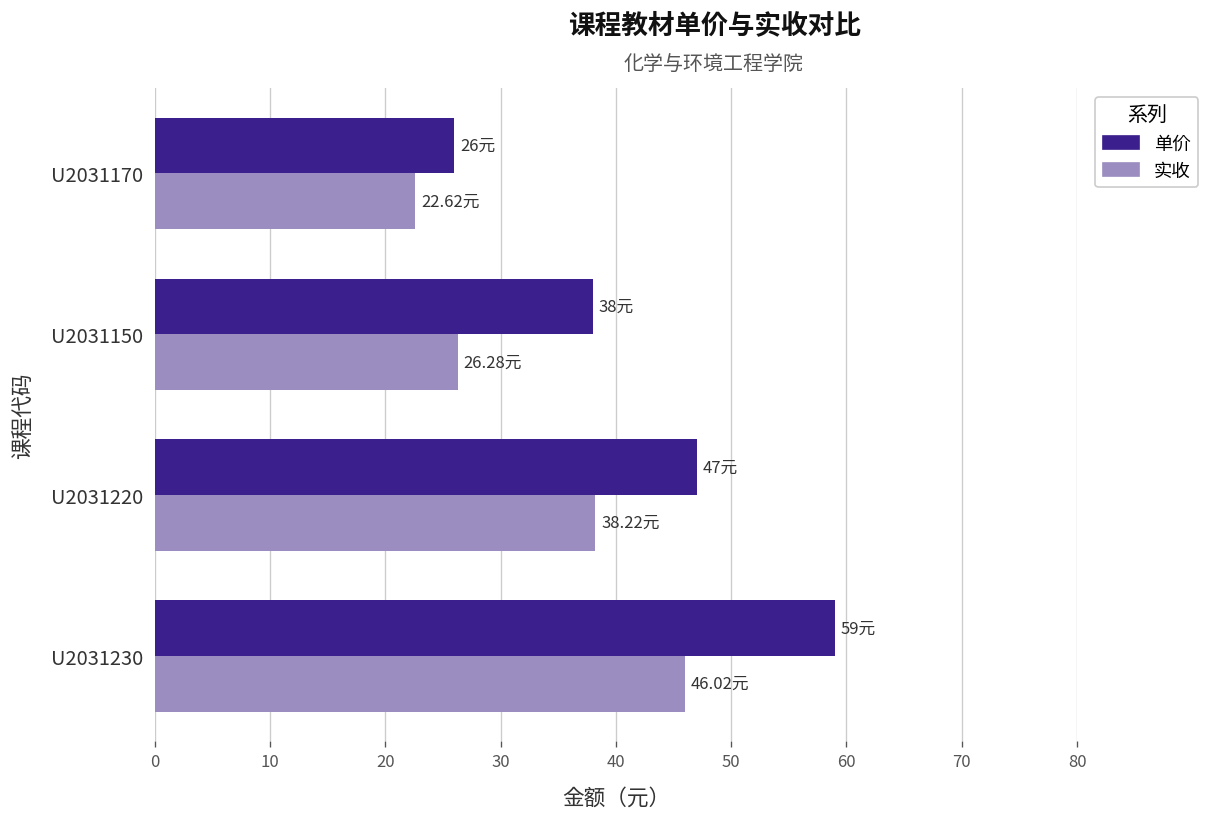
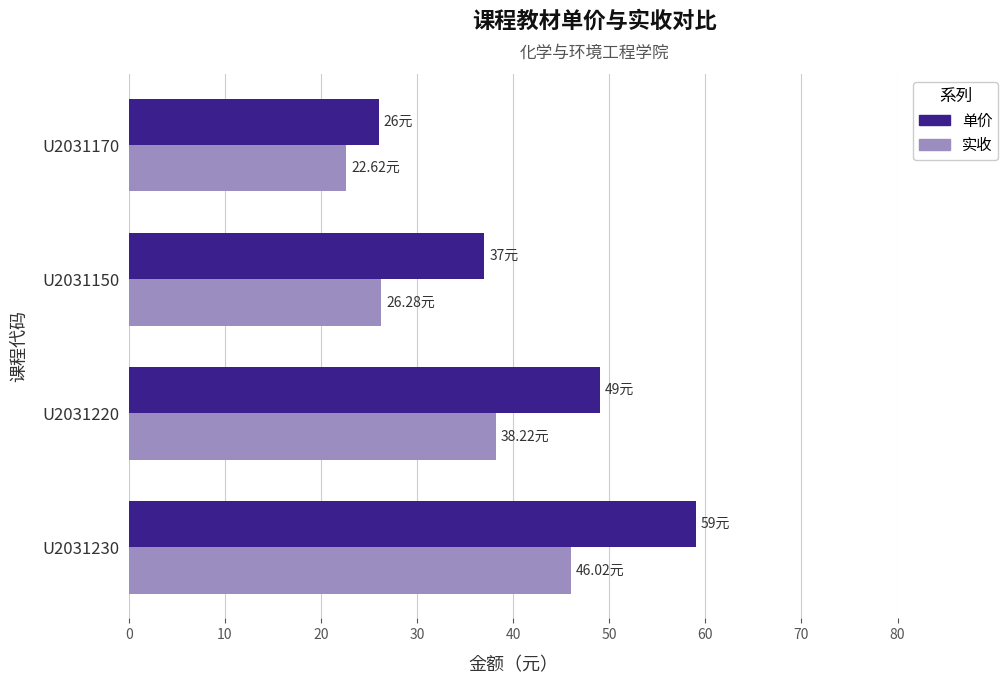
单价, U2031150: 38元 -> 37元
单价, U2031220: 47元 -> 49元
